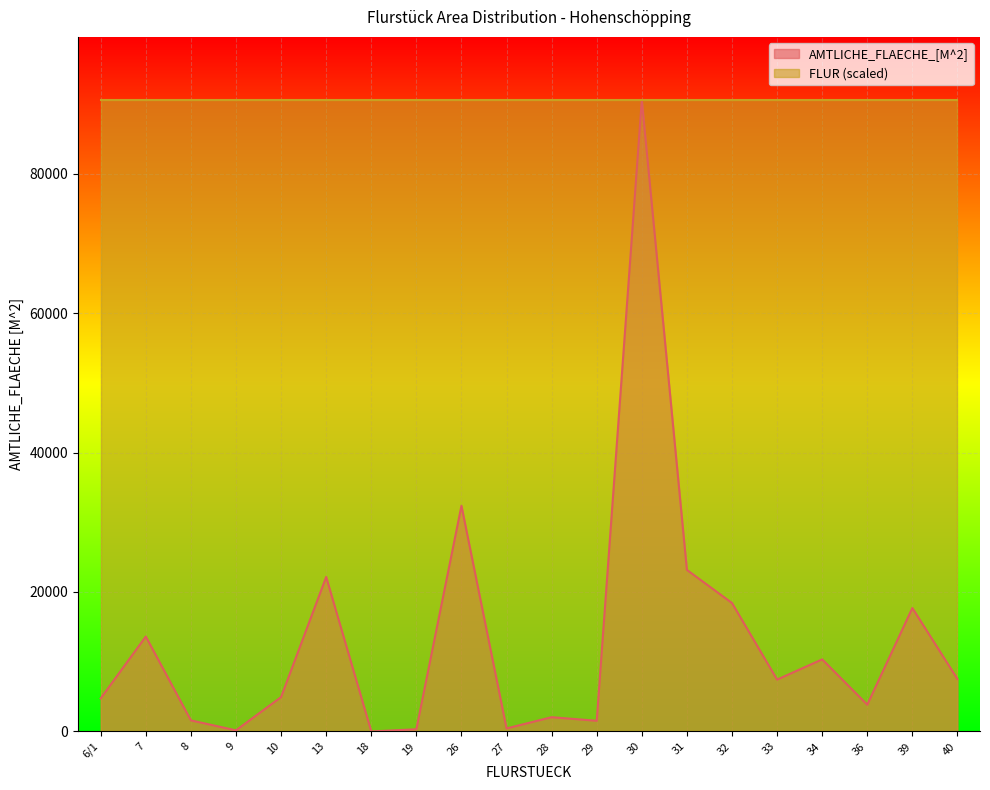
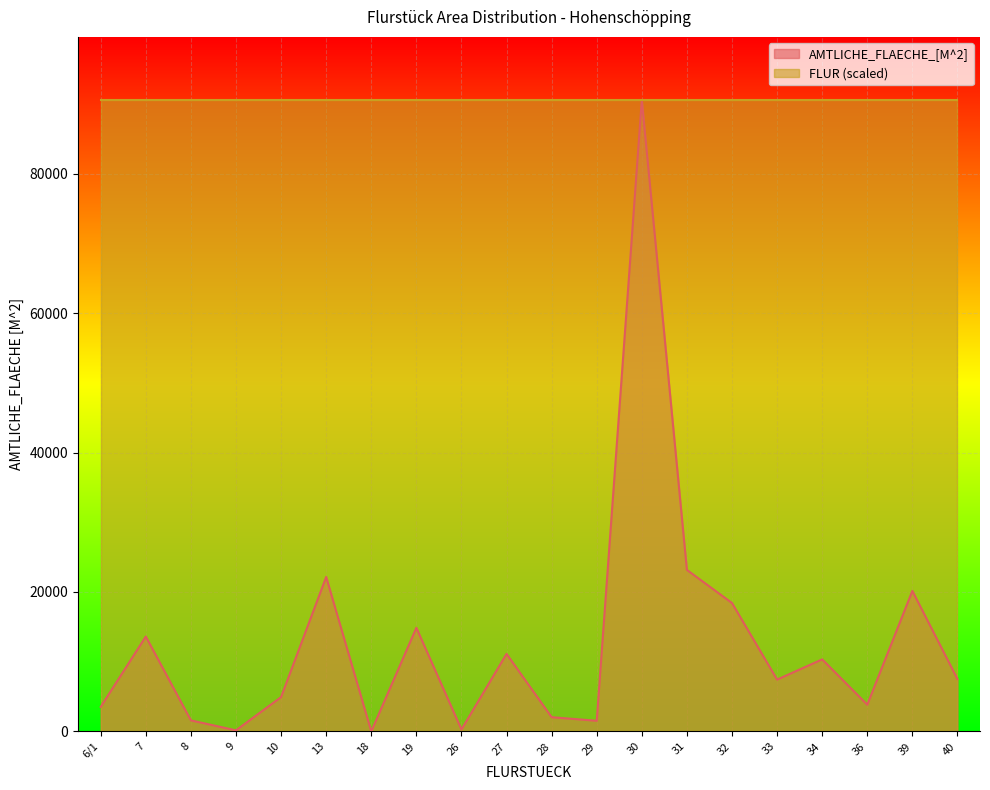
AMTLICHE_FLAECHE_[M^2], 6/1: 5000 -> 4000
AMTLICHE_FLAECHE_[M^2], 19: 0 -> 15000
AMTLICHE_FLAECHE_[M^2], 26: 32000 -> 0
AMTLICHE_FLAECHE_[M^2], 27: 0 -> 11000
AMTLICHE_FLAECHE_[M^2], 39: 18000 -> 20000
